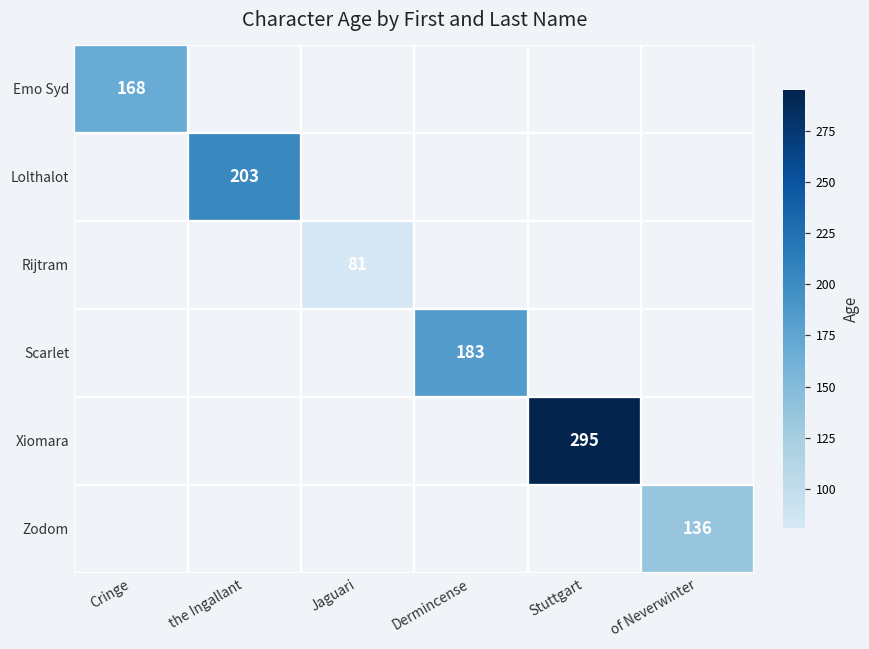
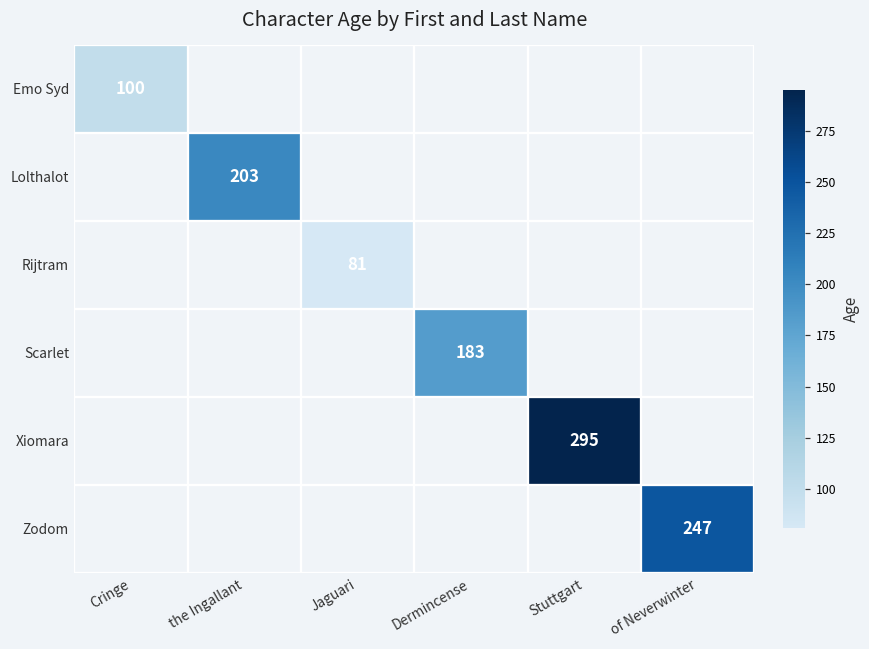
Emo Syd, Cringe: 168 -> 100
Zodom, of Neverwinter: 136 -> 247
